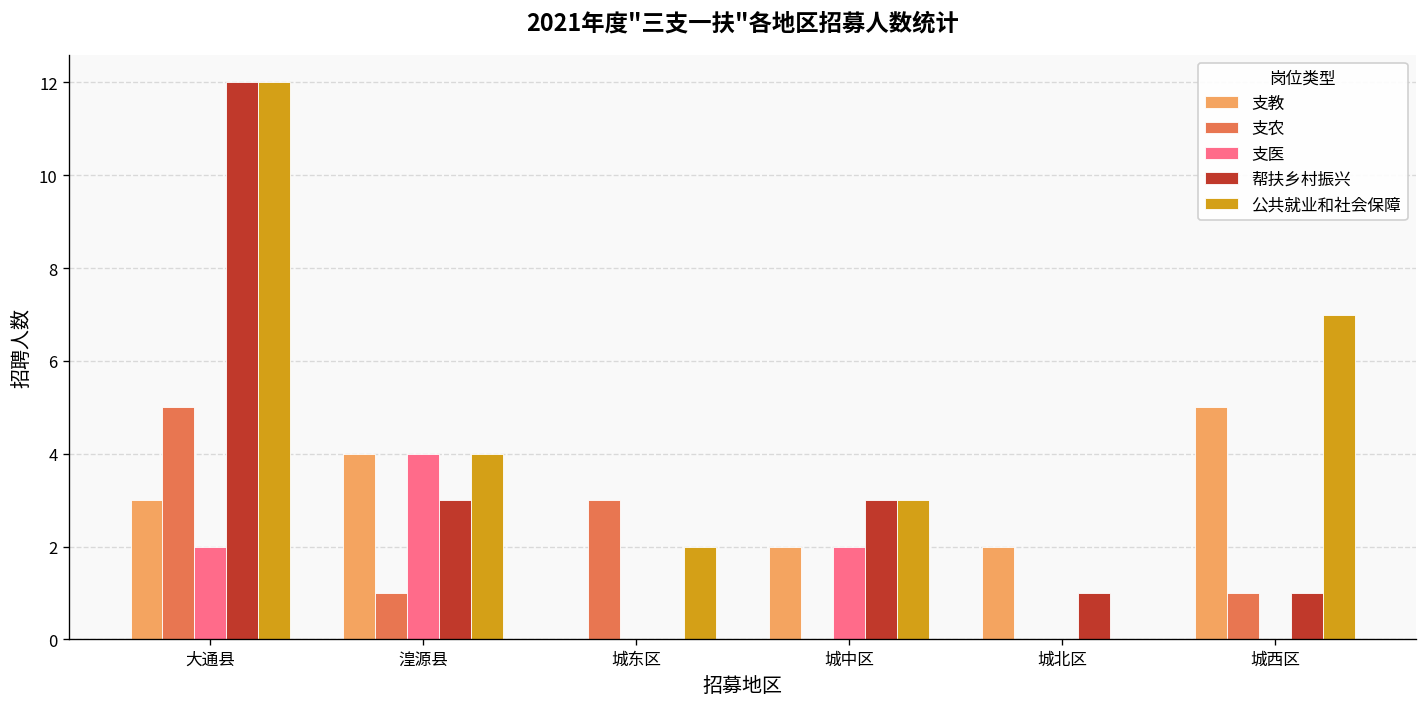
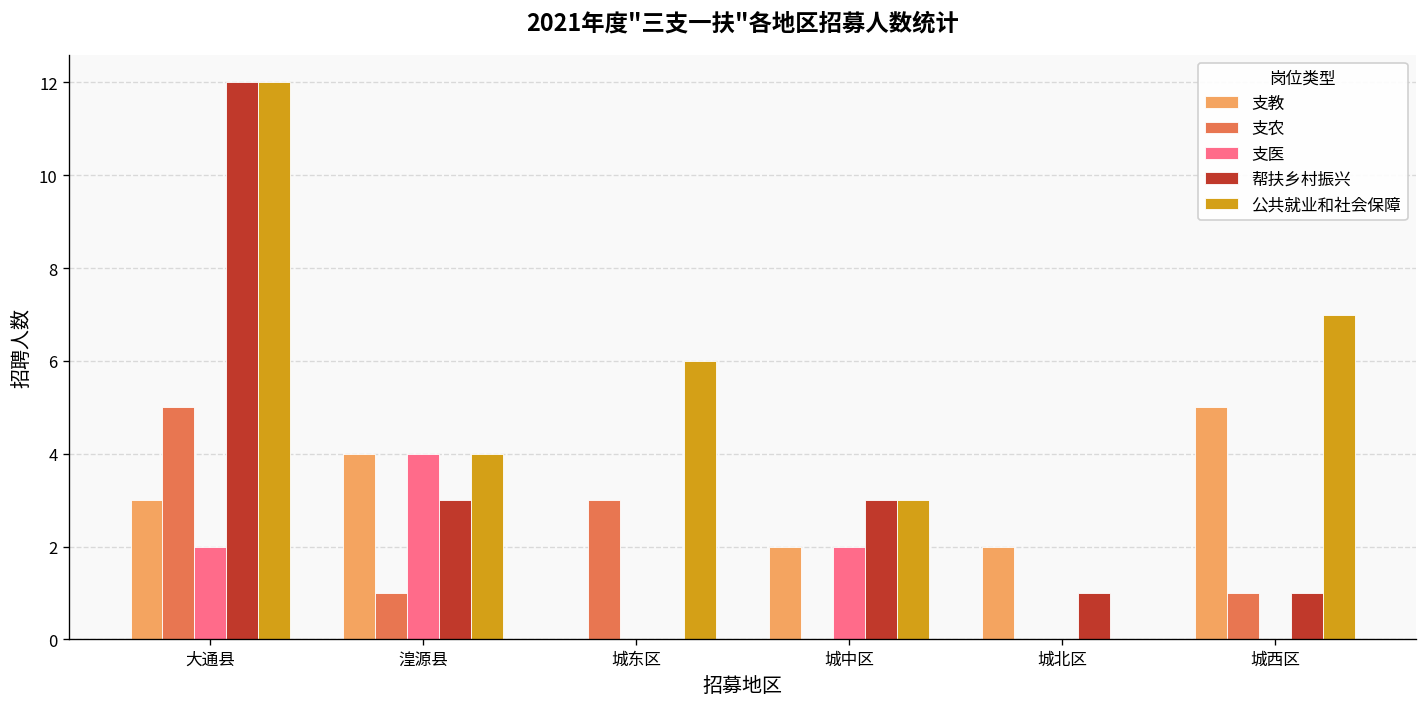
公共就业和社会保障, 城东区: 2 -> 6
